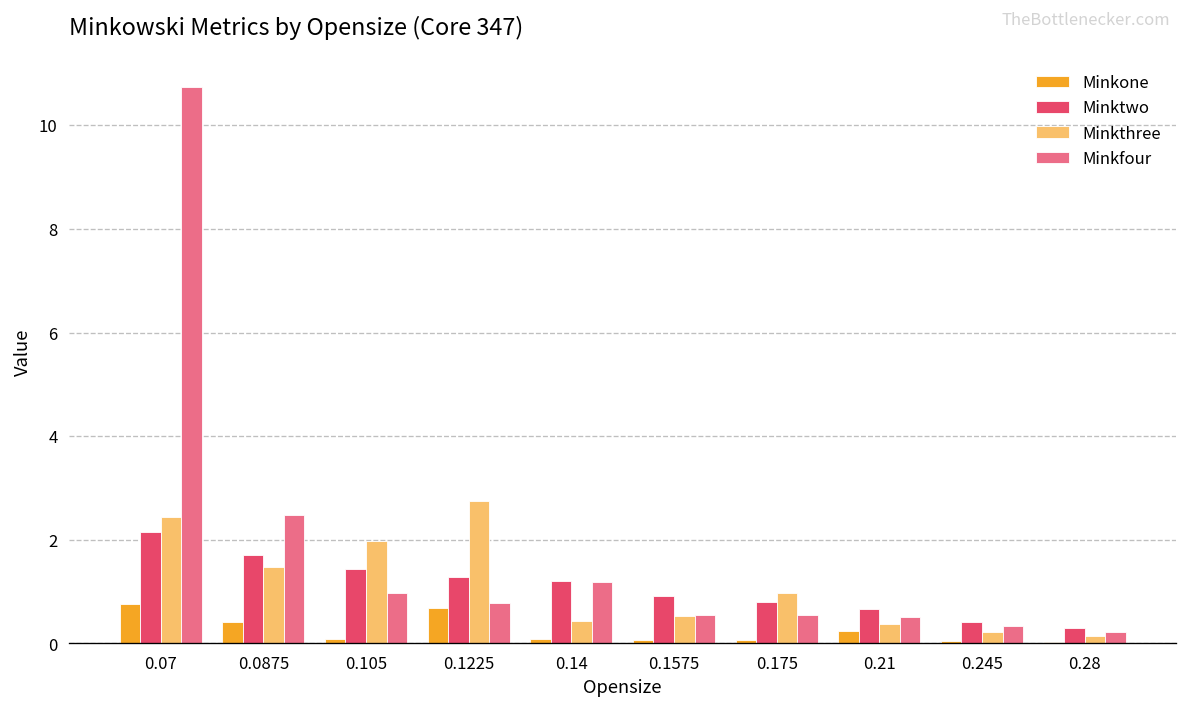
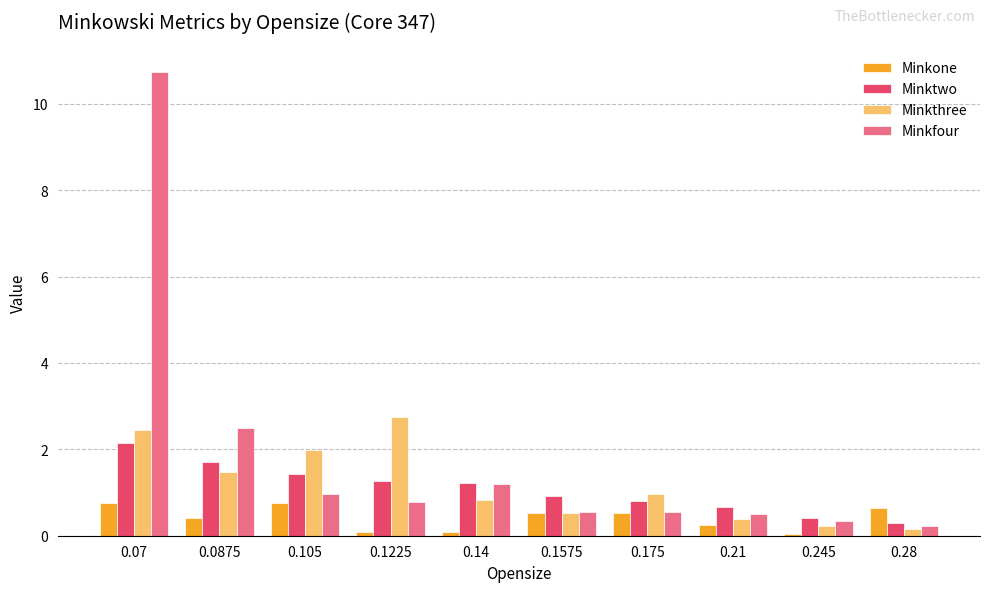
Minkone, 0.105: 0.1 -> 0.8
Minkone, 0.1225: 0.7 -> 0.1
Minkthree, 0.14: 0.4 -> 0.8
Minkone, 0.1575: 0.1 -> 0.5
Minkone, 0.175: 0.1 -> 0.5
Minkone, 0.28: 0.0 -> 0.6
